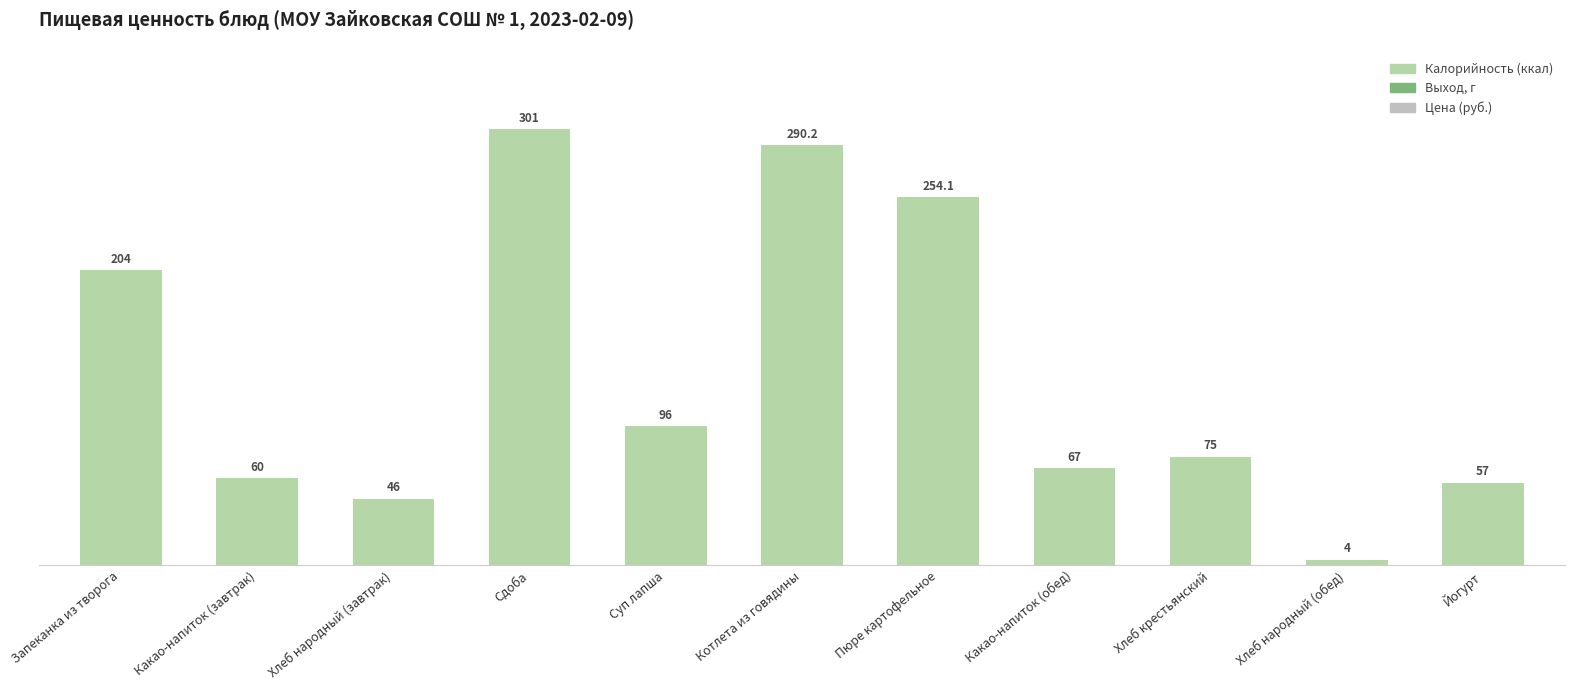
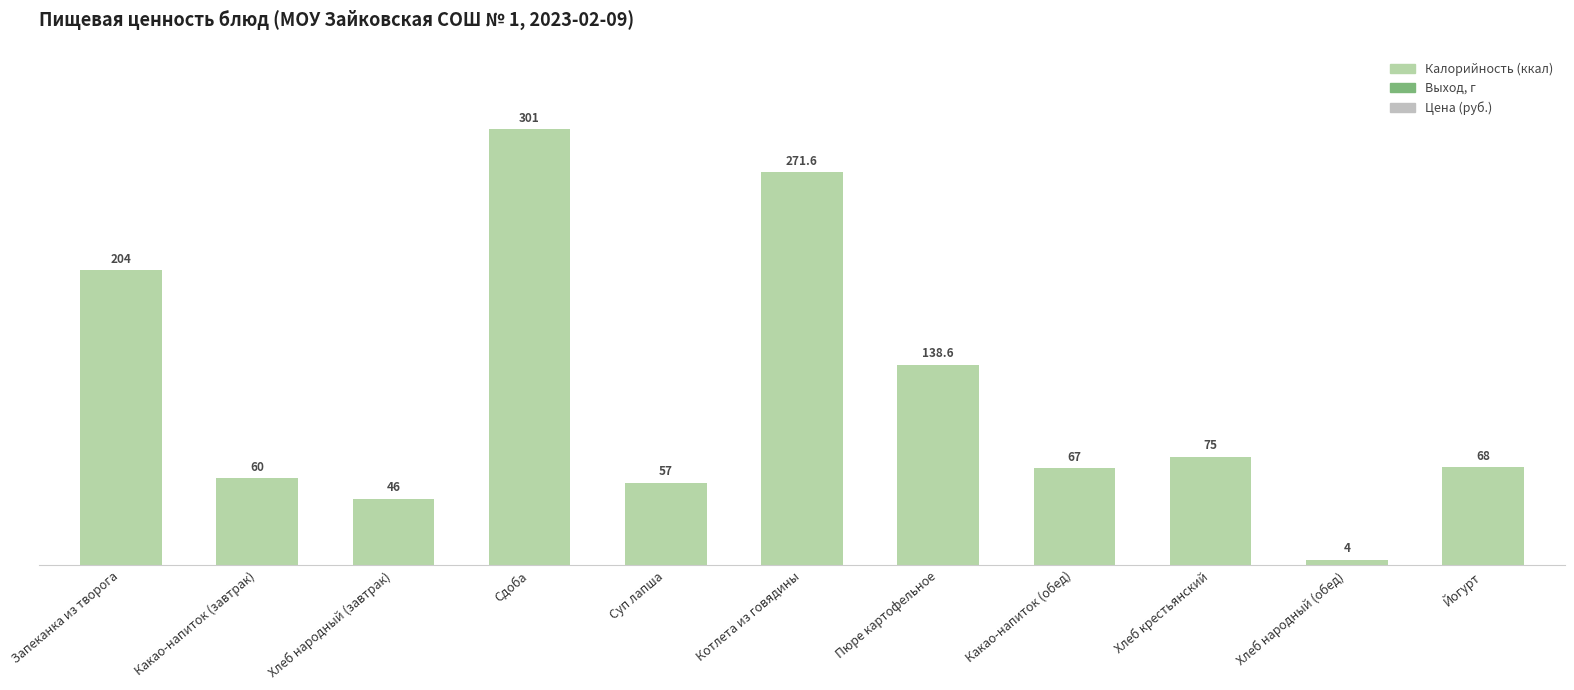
Суп лапша: 96 -> 57
Котлета из говядины: 290.2 -> 271.6
Пюре картофельное: 254.1 -> 138.6
Йогурт: 57 -> 68
